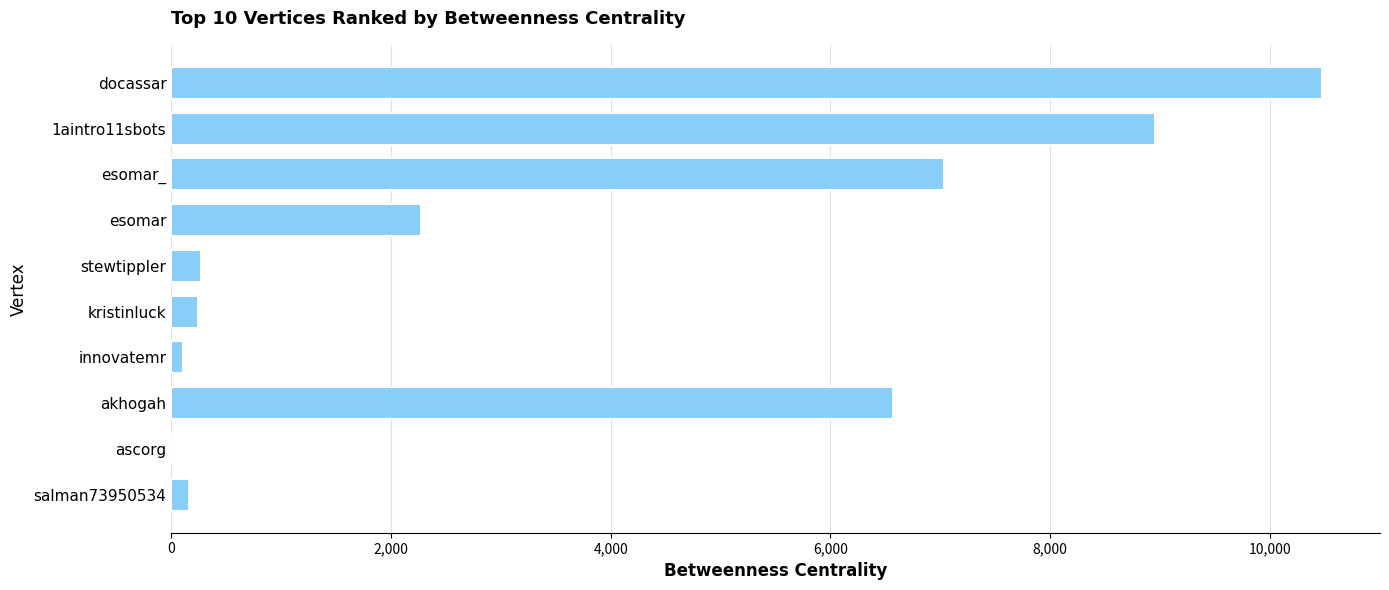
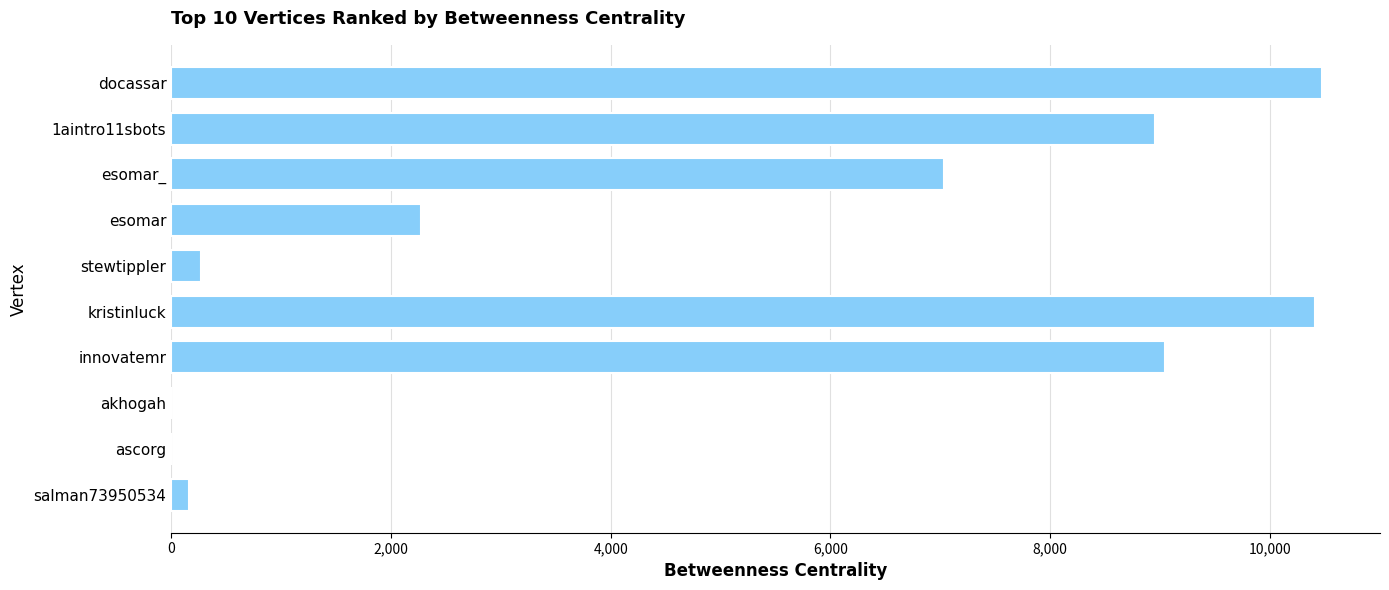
kristinluck: 240 -> 10,410
innovatemr: 100 -> 9,040
akhogah: 6,570 -> 0
